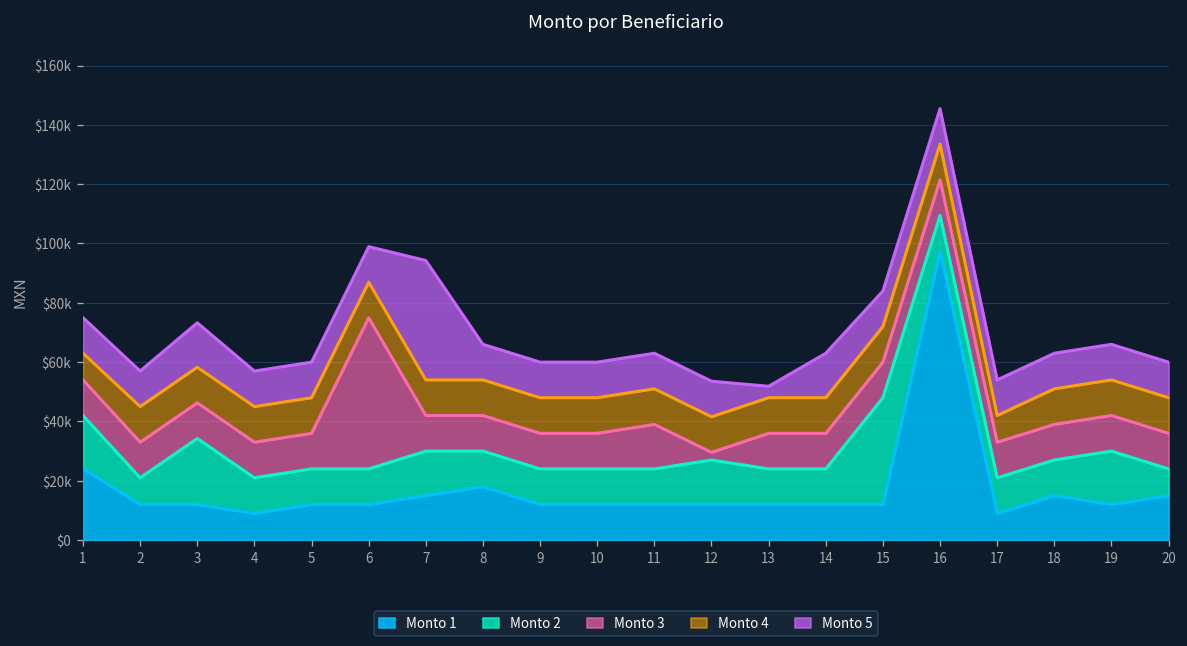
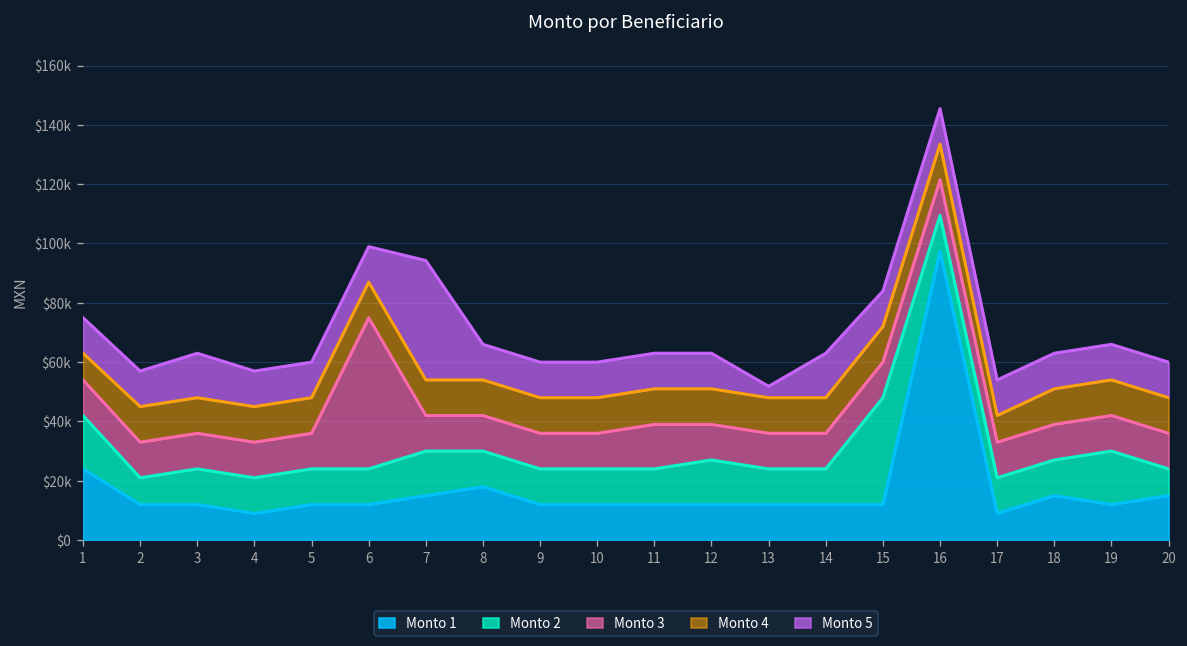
Monto 2, 3: $22000 -> $12000
Monto 3, 12: $3000 -> $12000
